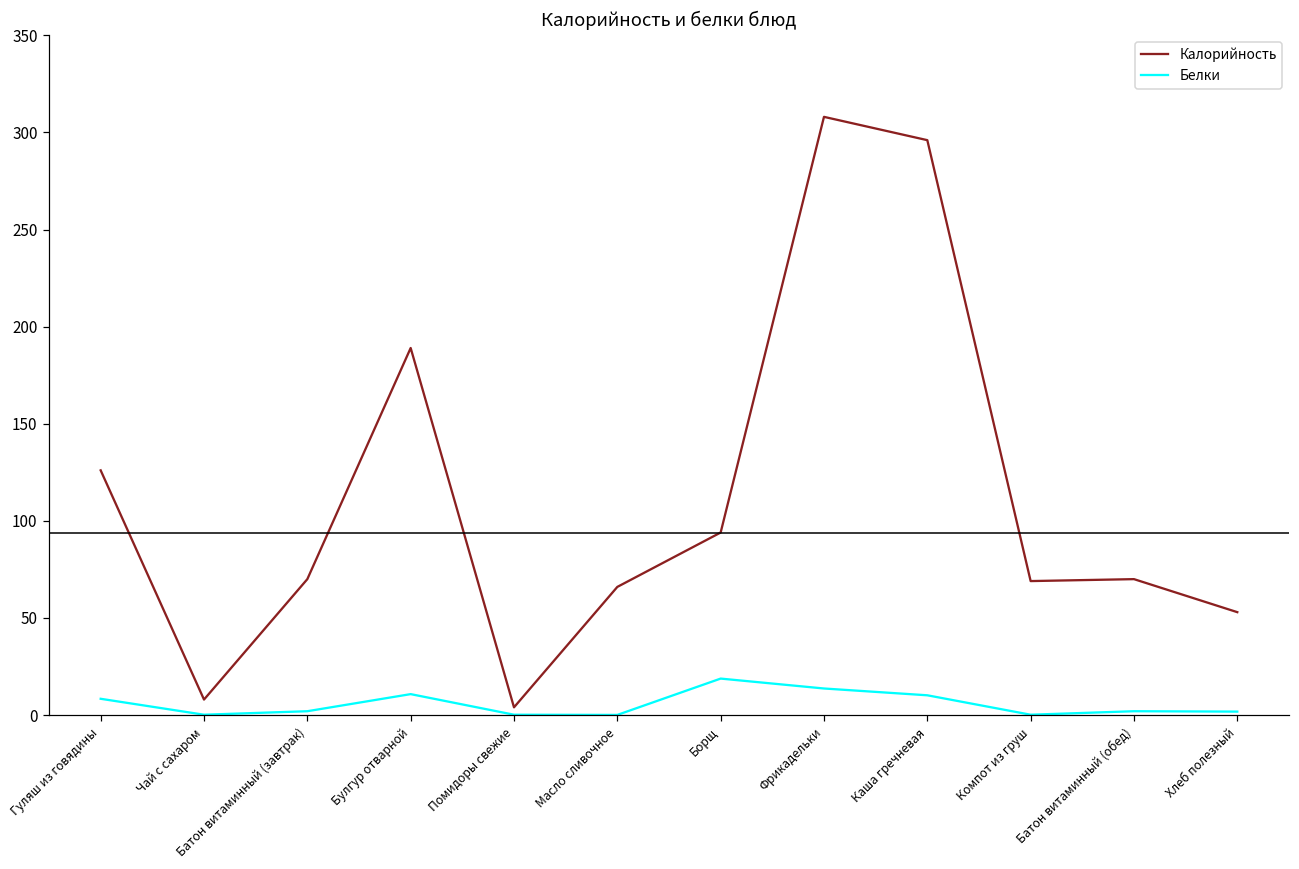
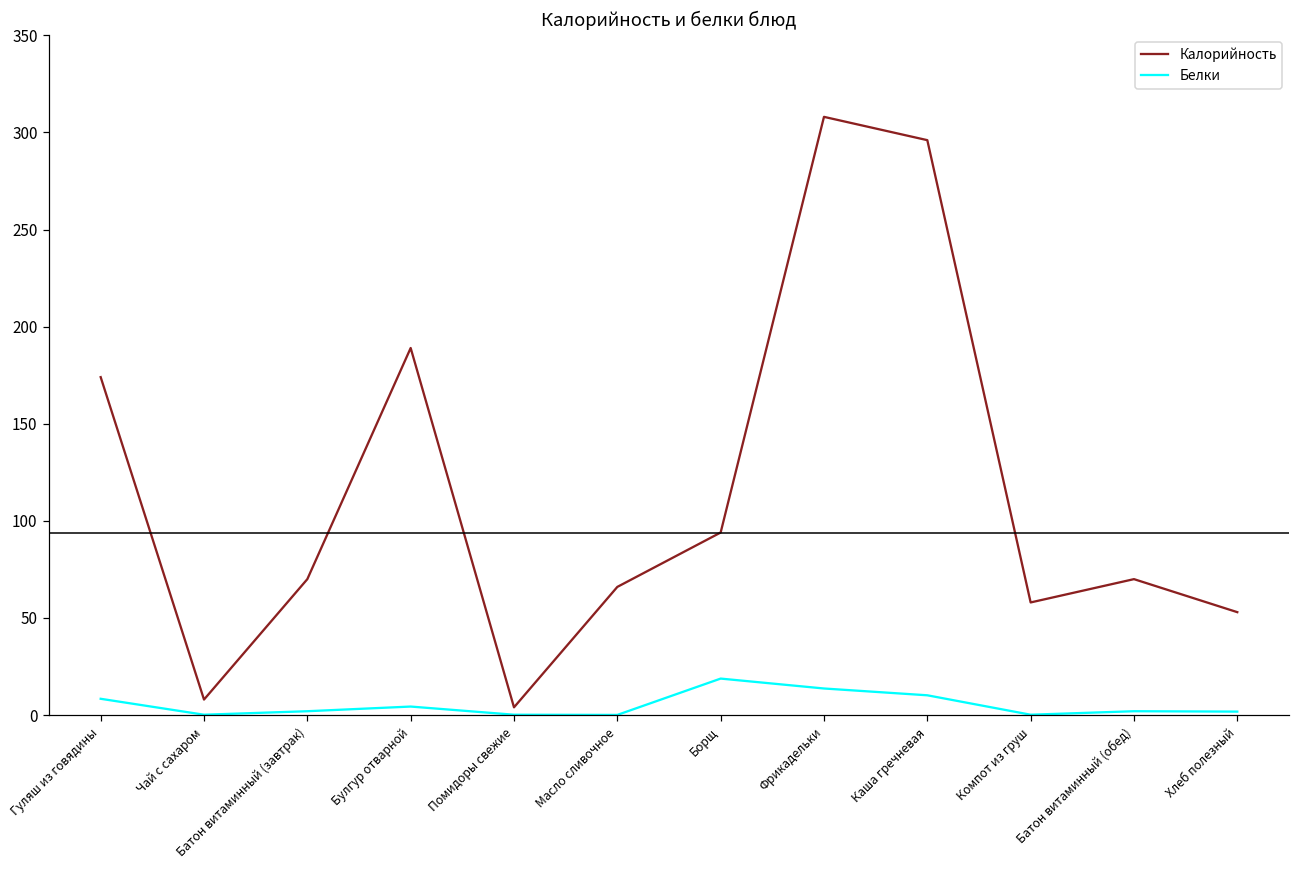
Калорийность, Гуляш из говядины: 126 -> 174
Белки, Булгур отварной: 11 -> 4
Калорийность, Компот из груш: 69 -> 58
